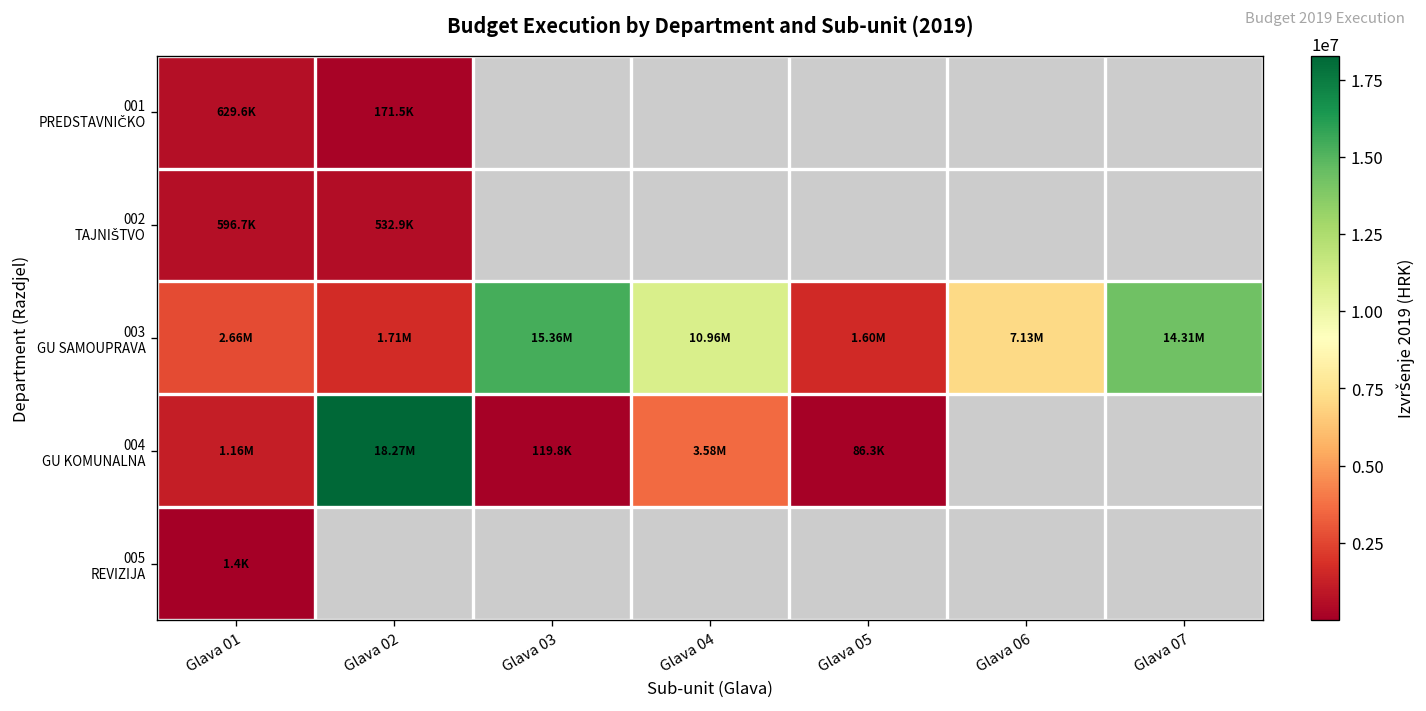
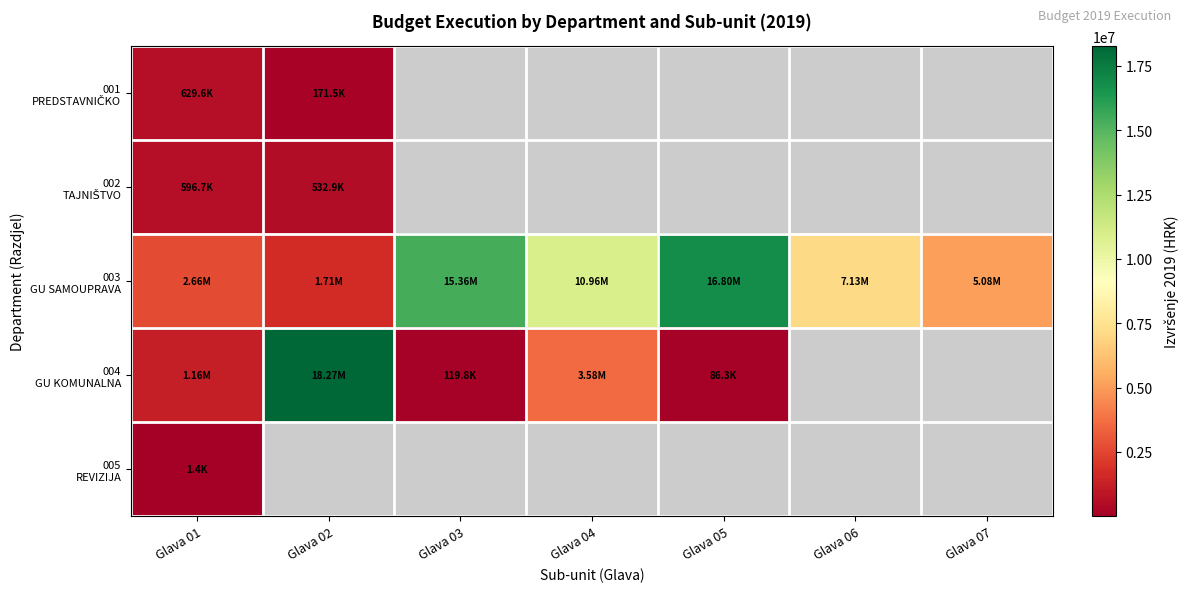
003 GU SAMOUPRAVA, Glava 05: 1.60M -> 16.80M
003 GU SAMOUPRAVA, Glava 07: 14.31M -> 5.08M
